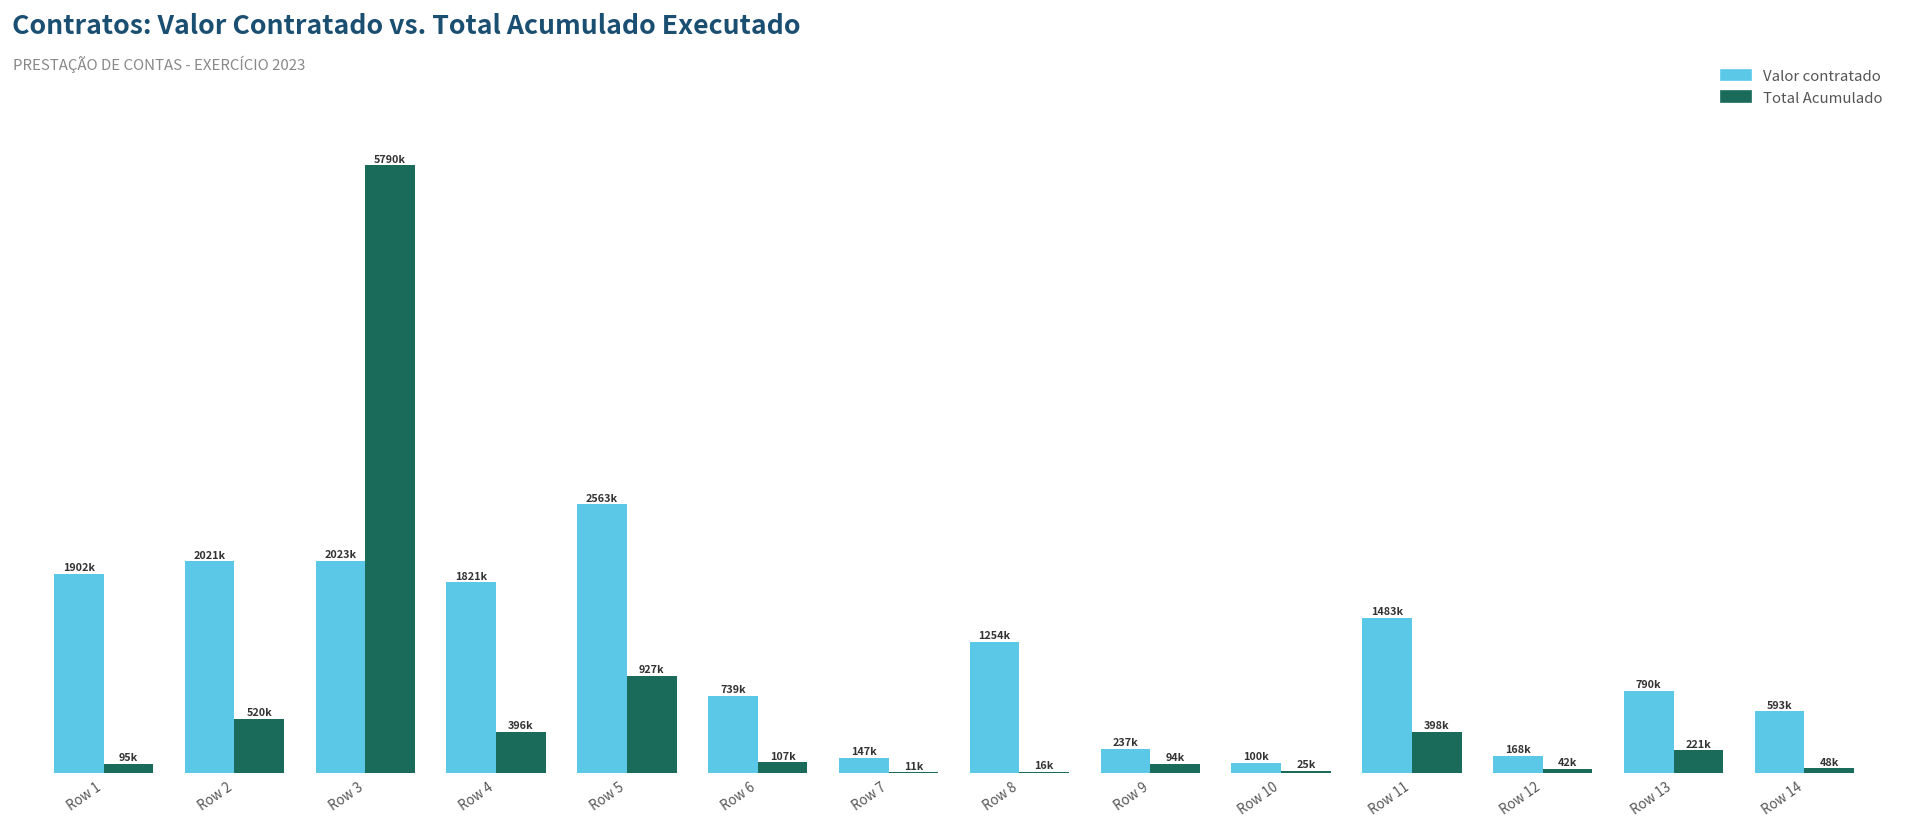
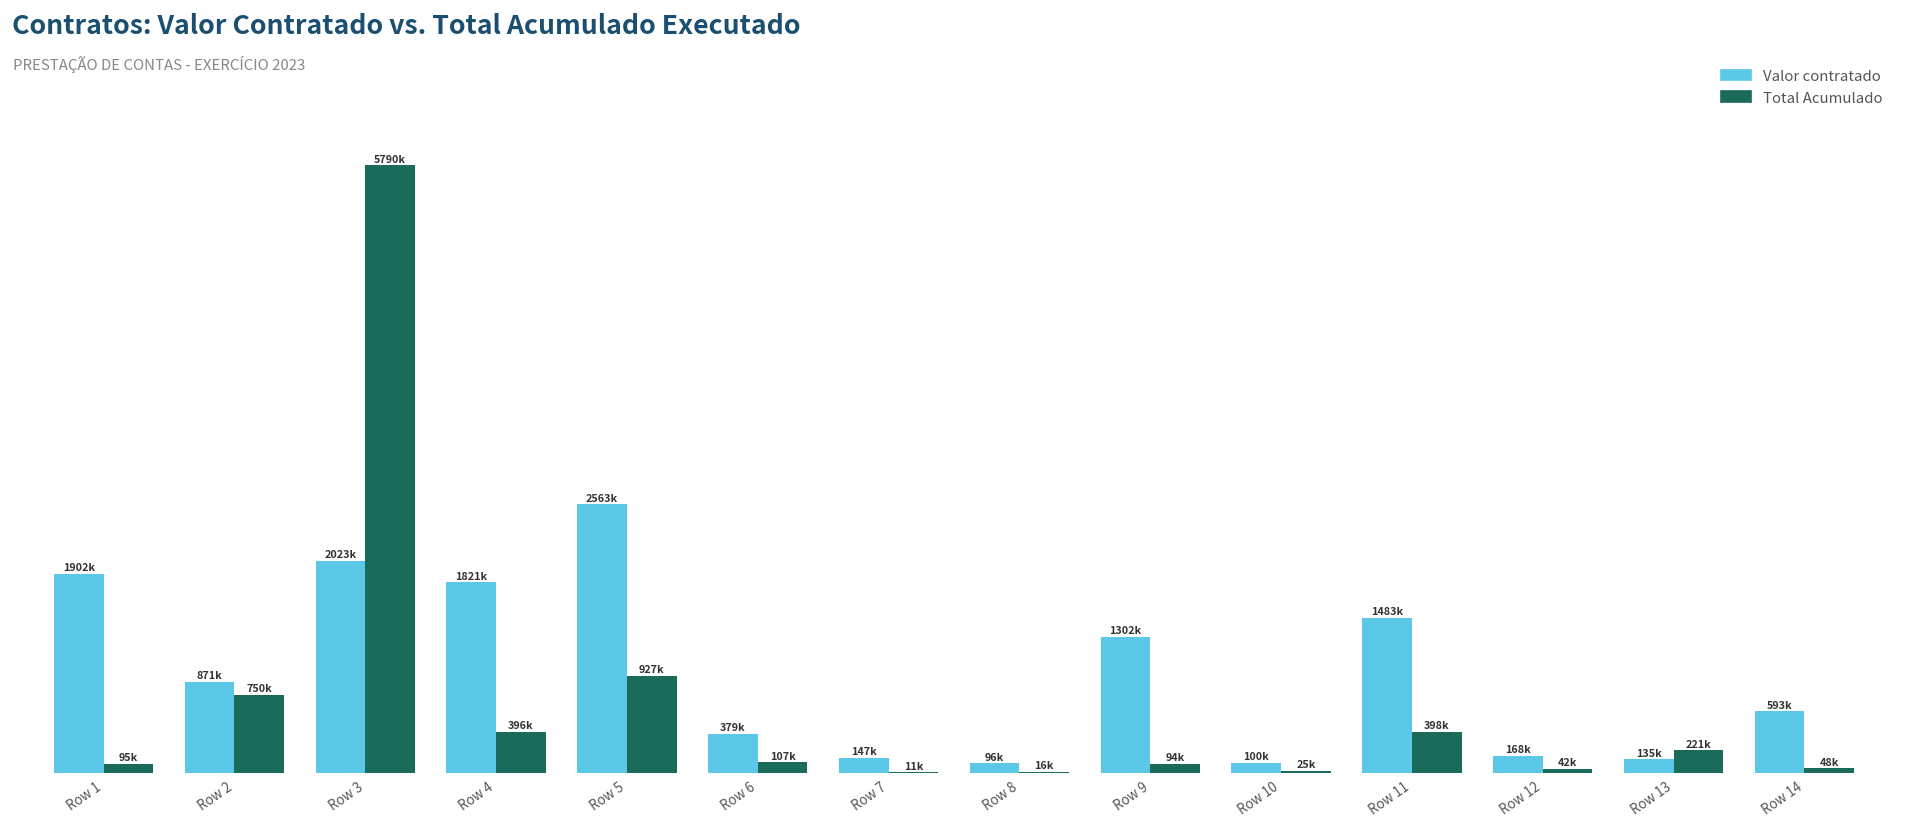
Valor contratado, Row 2: 2021k -> 871k
Total Acumulado, Row 2: 520k -> 750k
Valor contratado, Row 6: 739k -> 379k
Valor contratado, Row 8: 1254k -> 96k
Valor contratado, Row 9: 237k -> 1302k
Valor contratado, Row 13: 790k -> 135k
